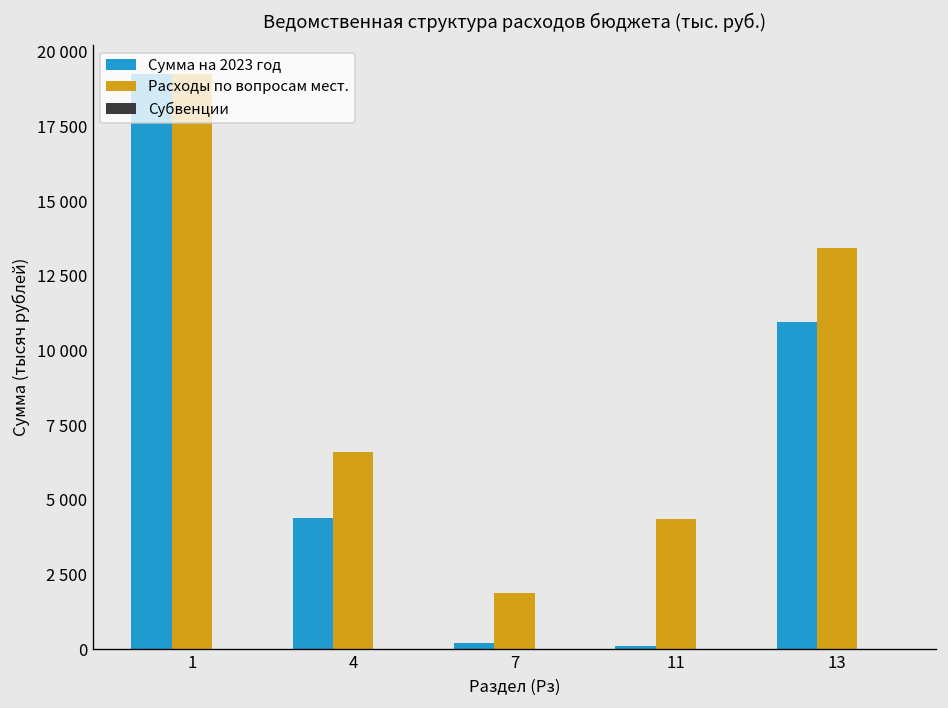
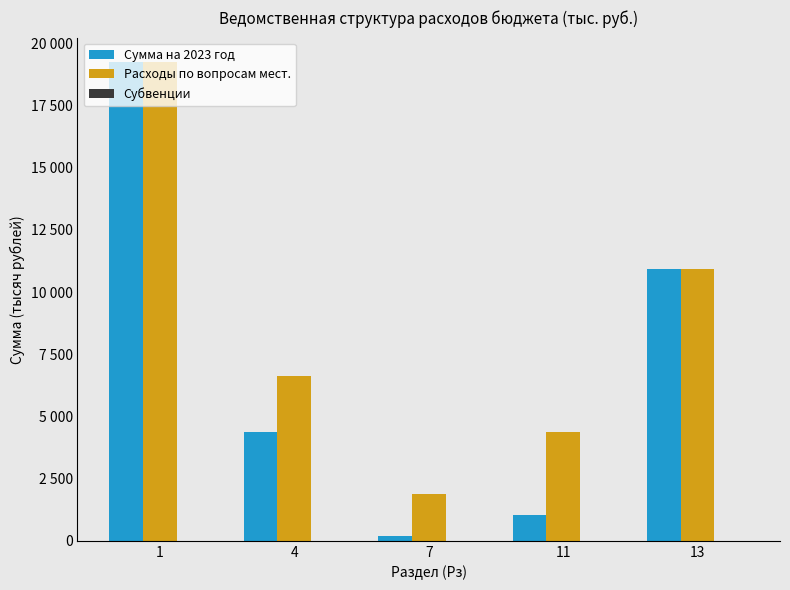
Сумма на 2023 год, 11: 100 -> 1000
Расходы по вопросам мест., 13: 13400 -> 10900
